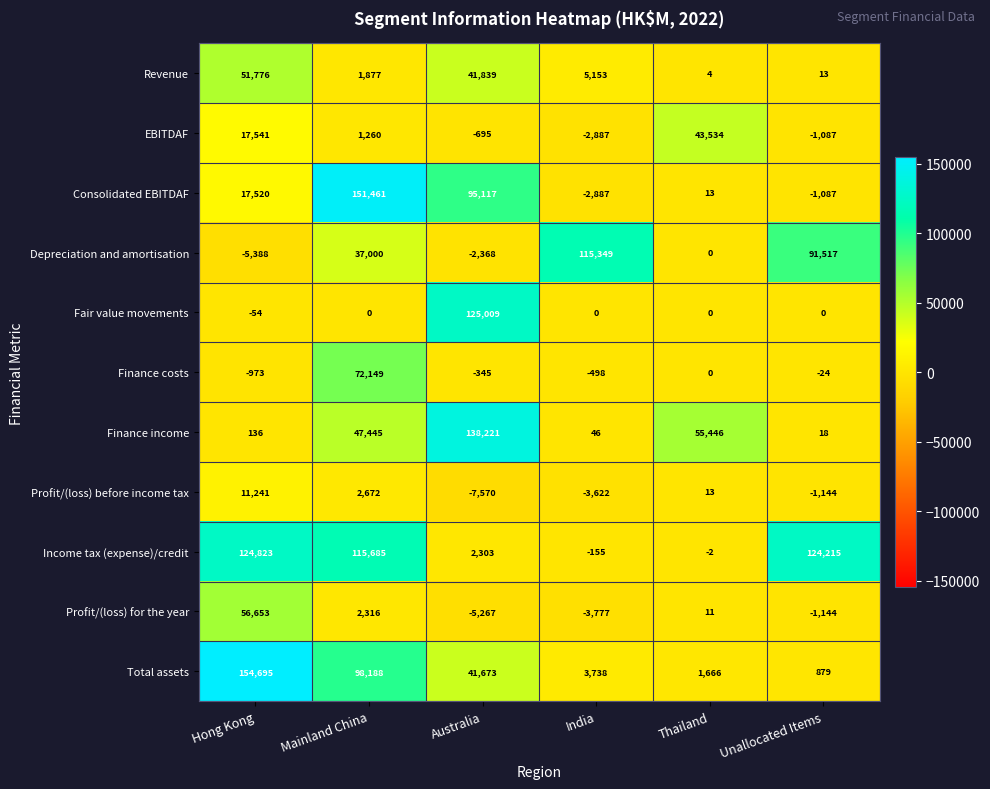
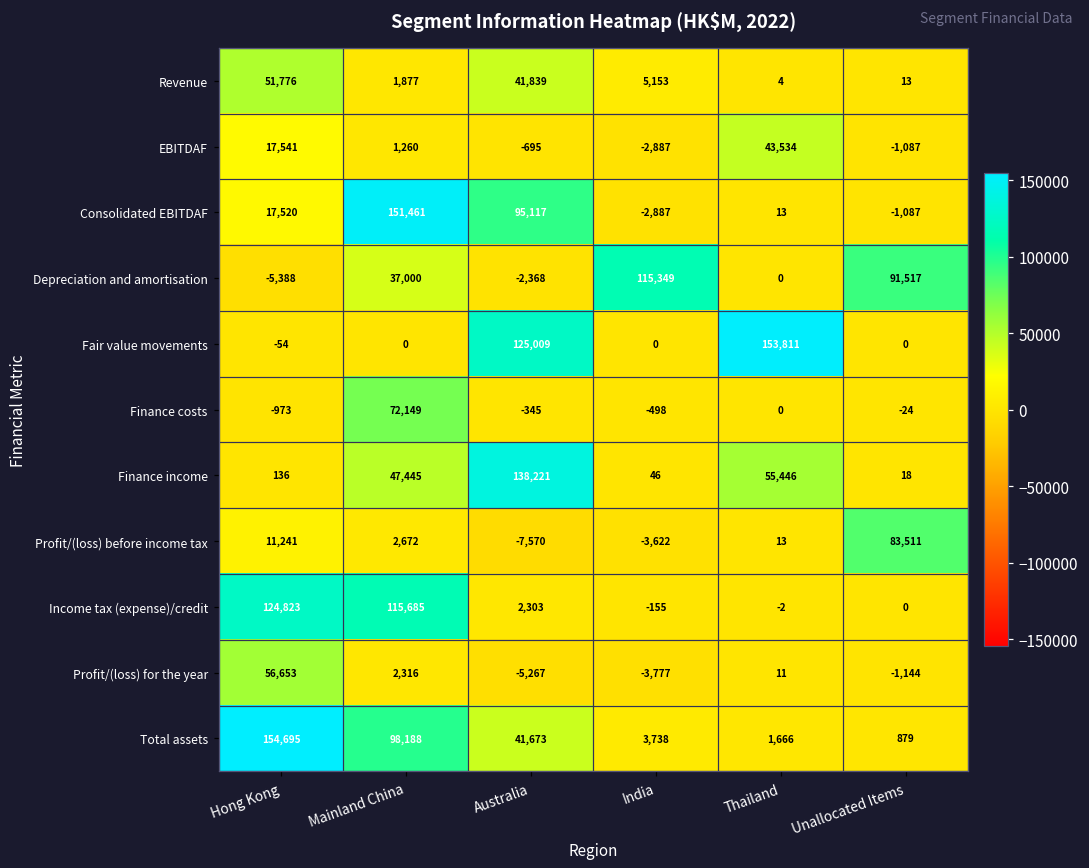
Fair value movements, Thailand: 0 -> 153,811
Profit/(loss) before income tax, Unallocated Items: -1,144 -> 83,511
Income tax (expense)/credit, Unallocated Items: 124,215 -> 0
